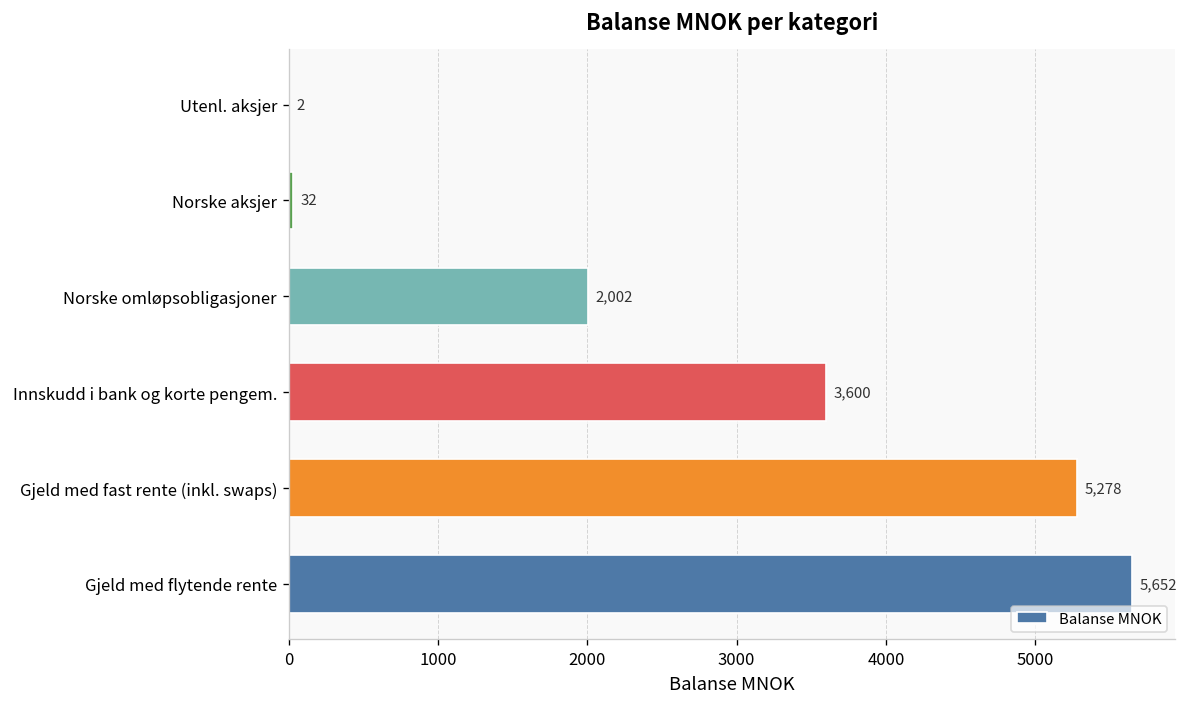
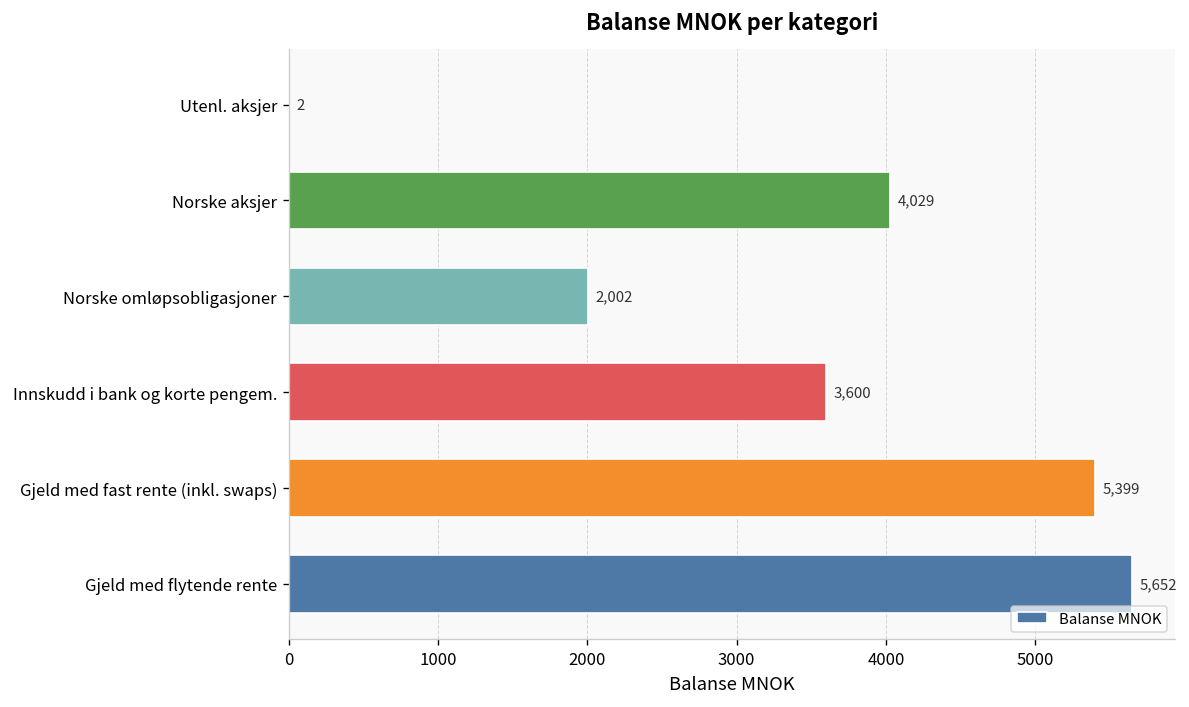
Norske aksjer: 32 -> 4,029
Gjeld med fast rente (inkl. swaps): 5,278 -> 5,399
